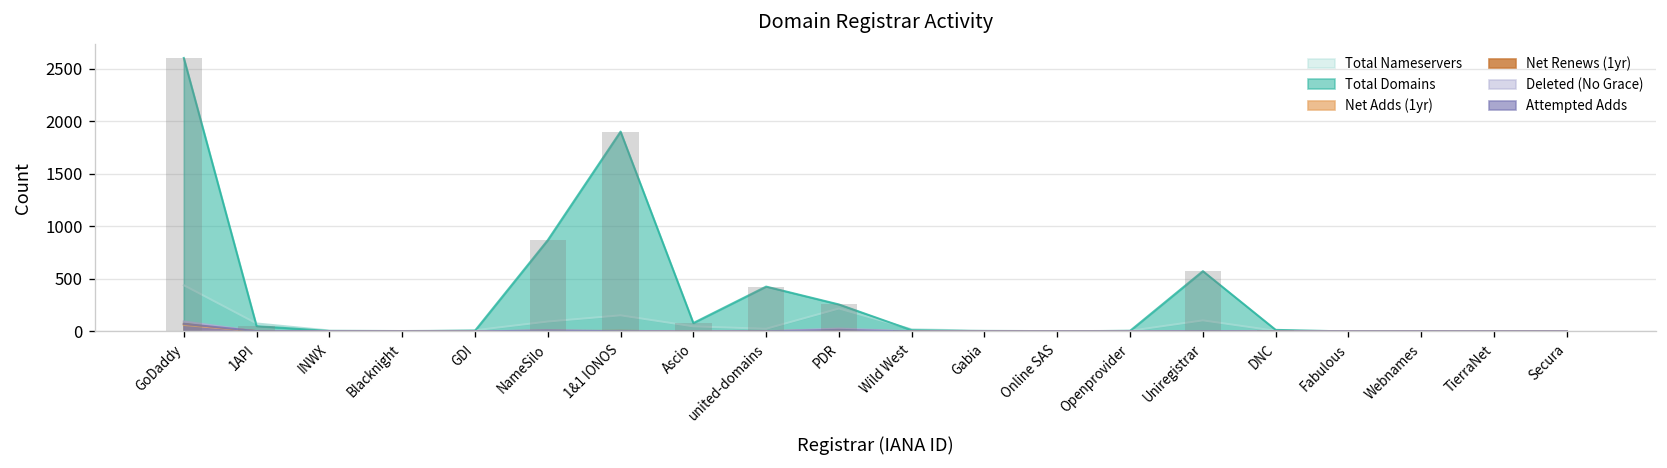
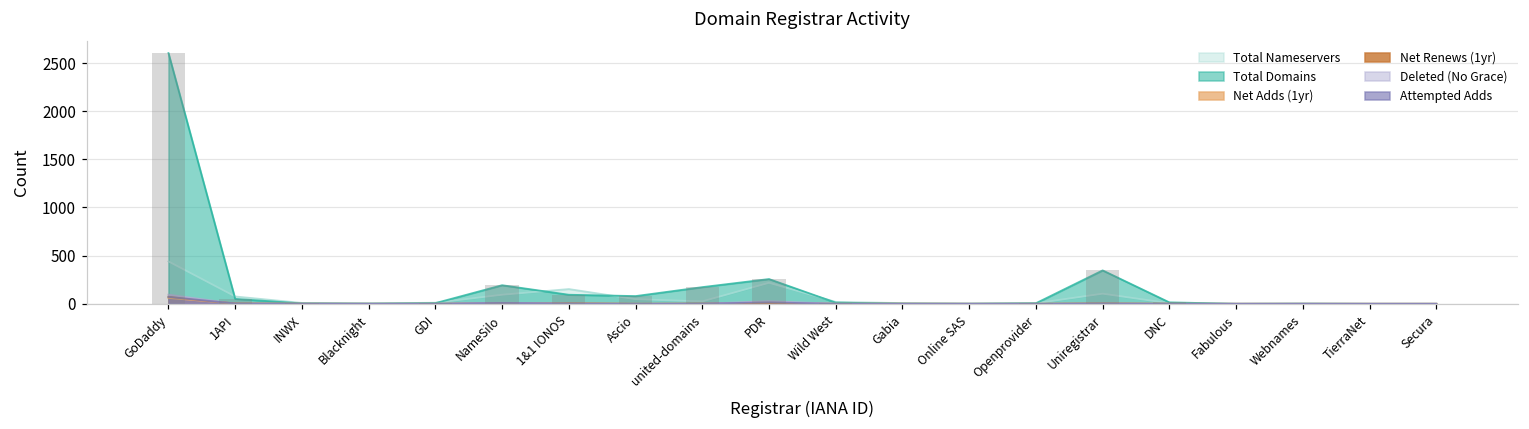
Total Domains, NameSilo: 900 -> 200
Total Domains, 1&1 IONOS: 1900 -> 100
Total Domains, united-domains: 400 -> 200
Total Domains, Uniregistrar: 600 -> 300
